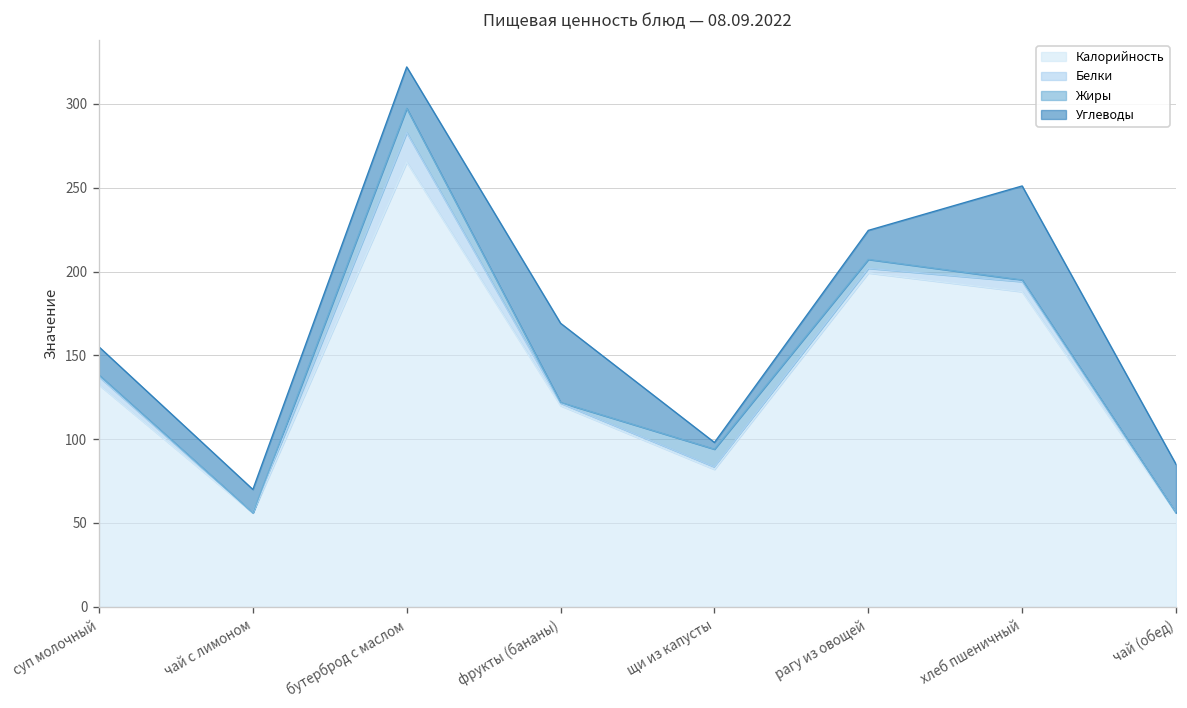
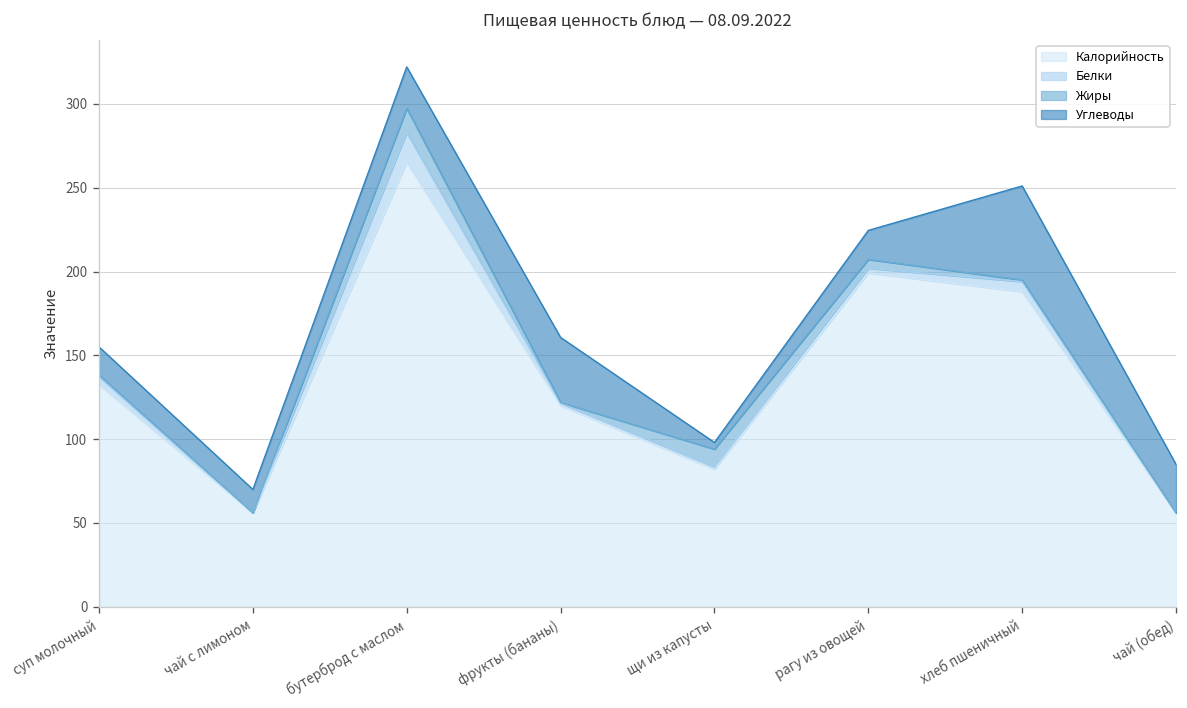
Углеводы, фрукты (бананы): 47 -> 39
